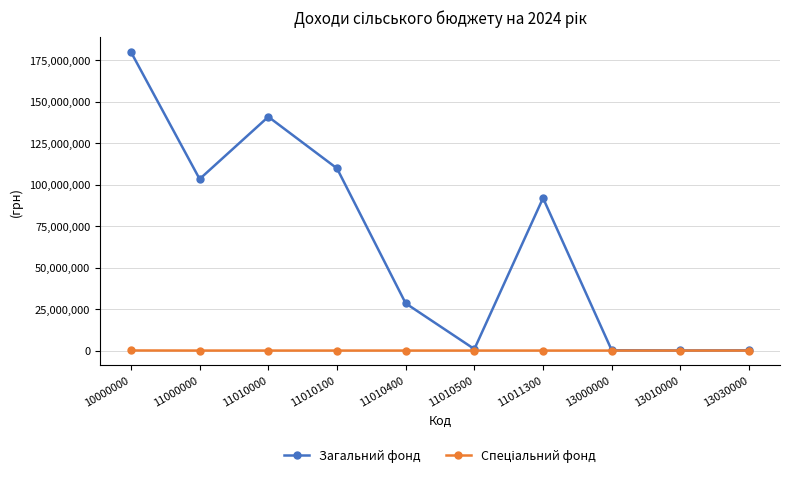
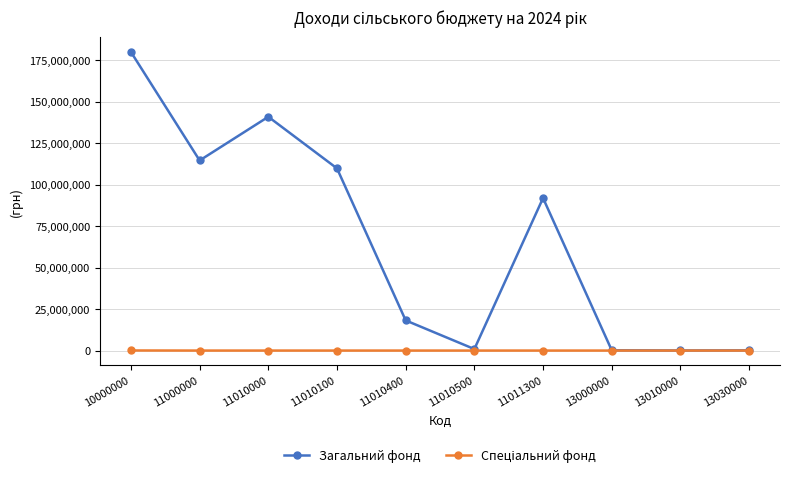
Загальний фонд, 11000000: 103,000,000 -> 114,000,000
Загальний фонд, 11010400: 28,000,000 -> 18,000,000
